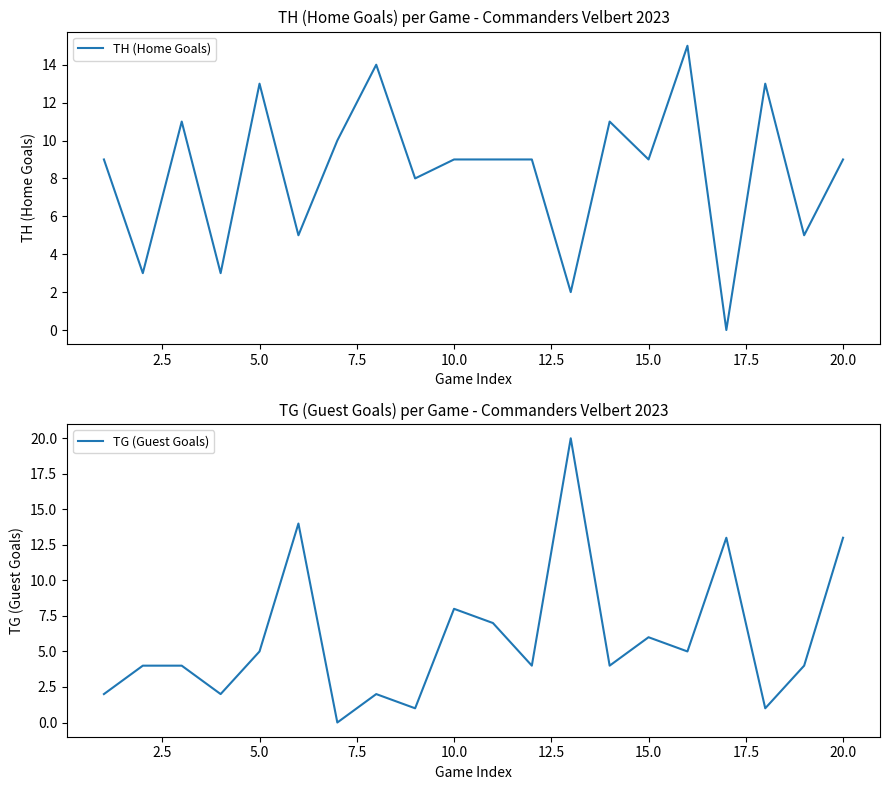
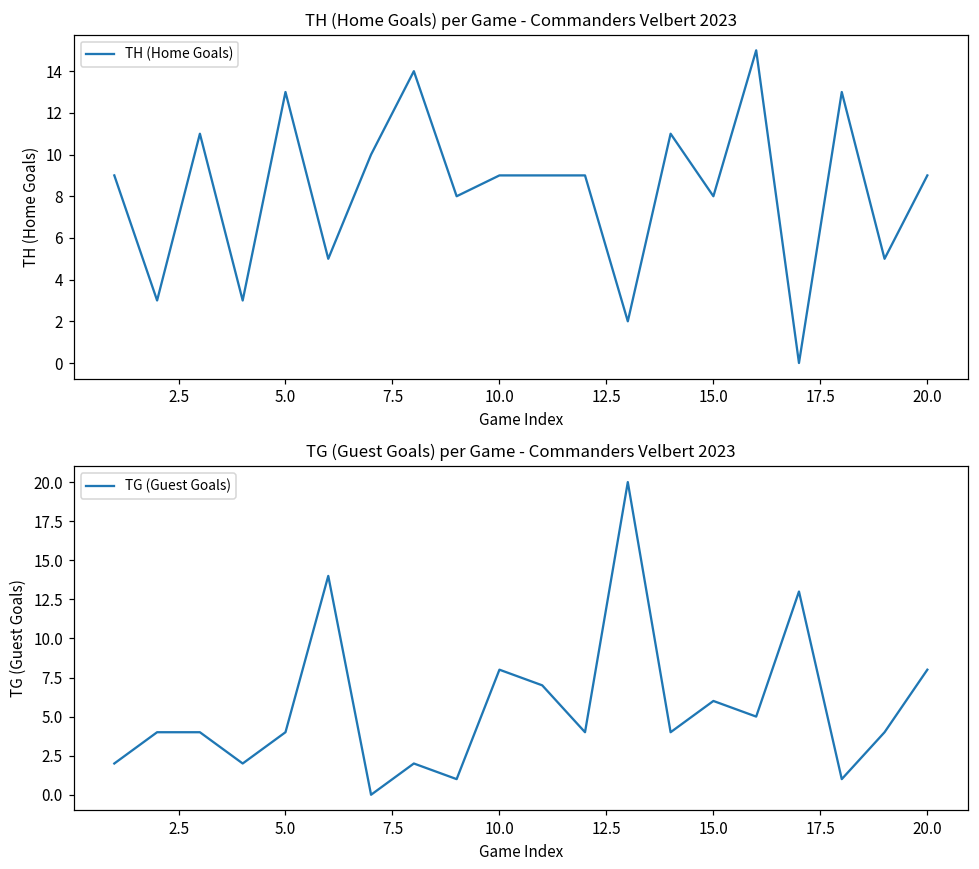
TH (Home Goals) per Game - Commanders Velbert 2023, 15.0: 9 -> 8
TG (Guest Goals) per Game - Commanders Velbert 2023, 5.0: 5 -> 4
TG (Guest Goals) per Game - Commanders Velbert 2023, 20.0: 13 -> 8
